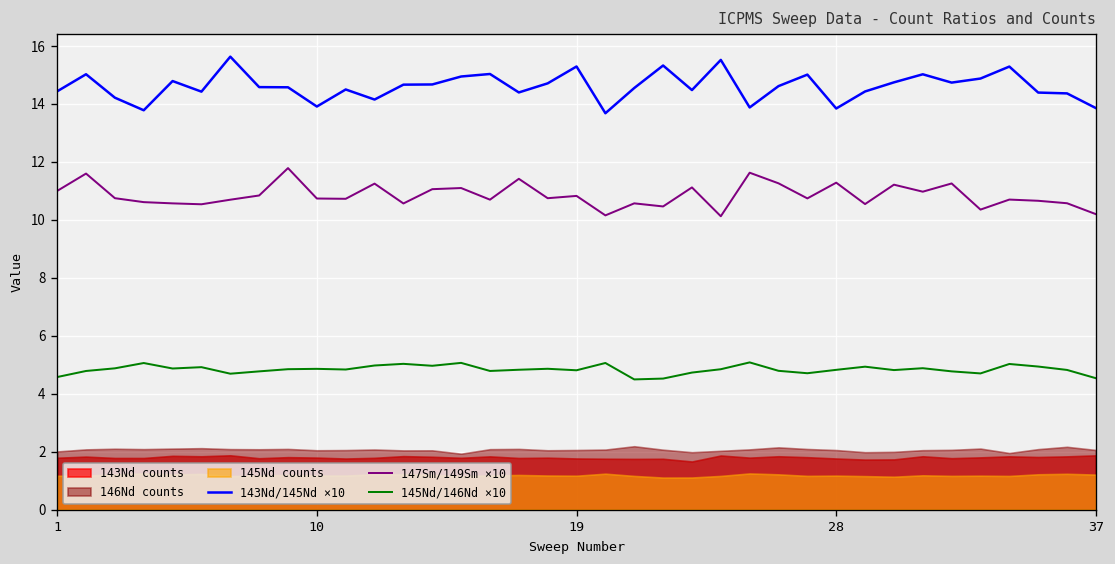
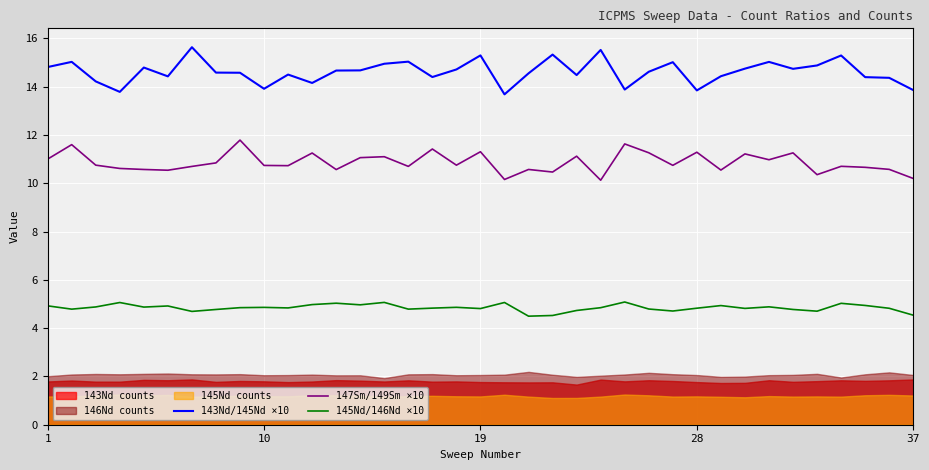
143Nd/145Nd ×10, 1: 14.4 -> 14.8
145Nd/146Nd ×10, 1: 4.6 -> 4.9
147Sm/149Sm ×10, 19: 10.8 -> 11.3
